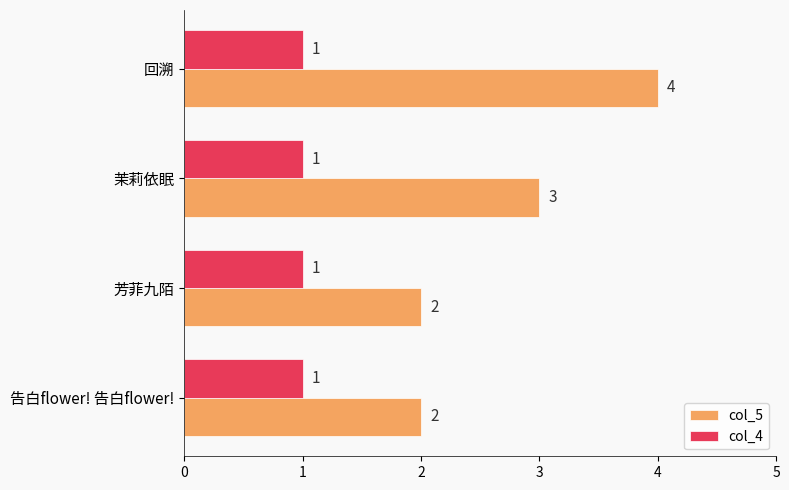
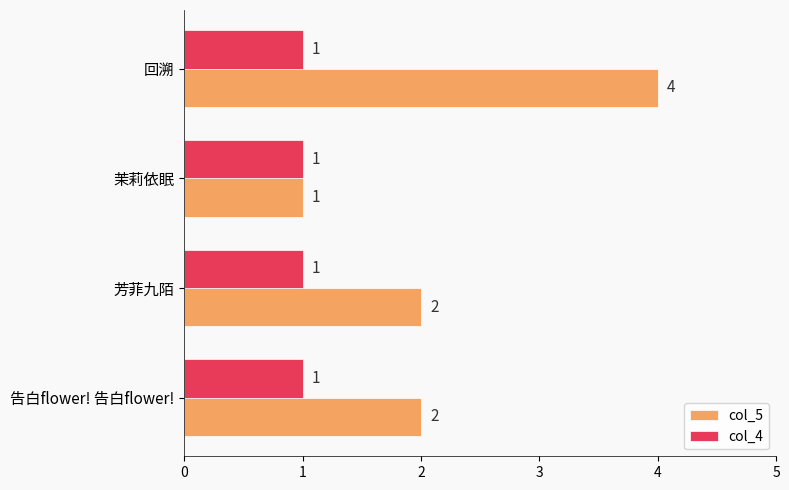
col_5, 茉莉依眠: 3 -> 1
